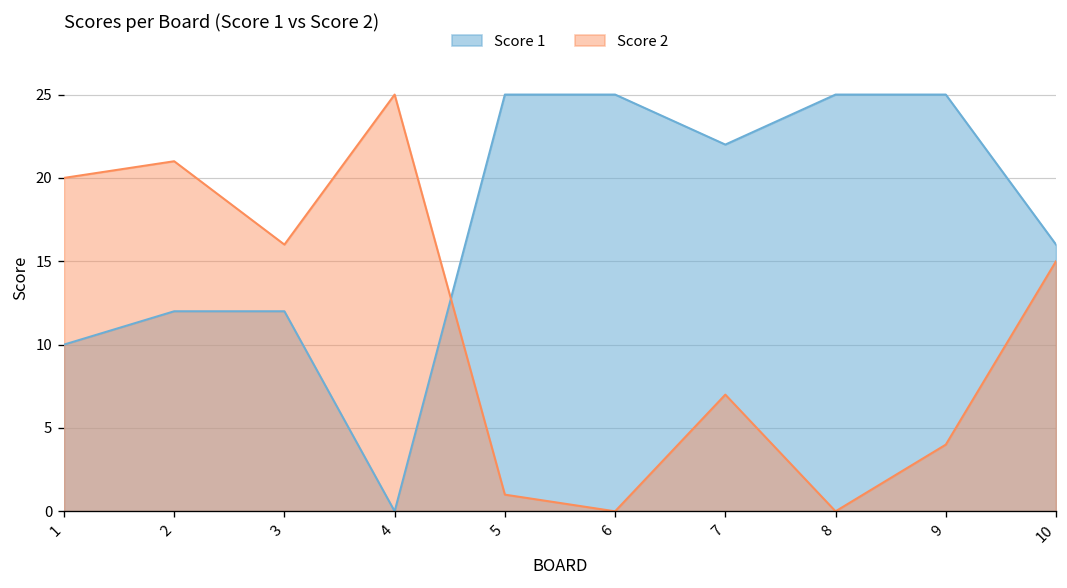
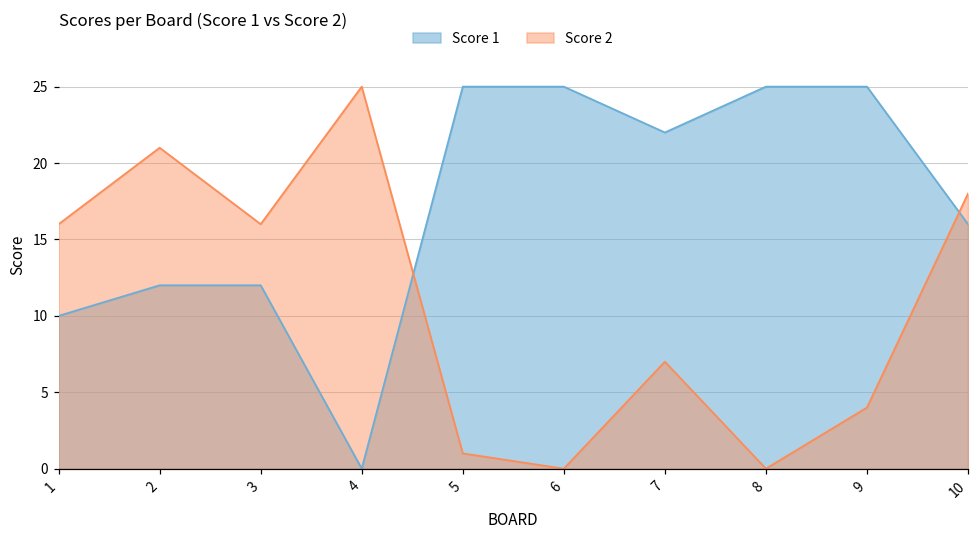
Score 2, 1: 20 -> 16
Score 2, 10: 15 -> 18
